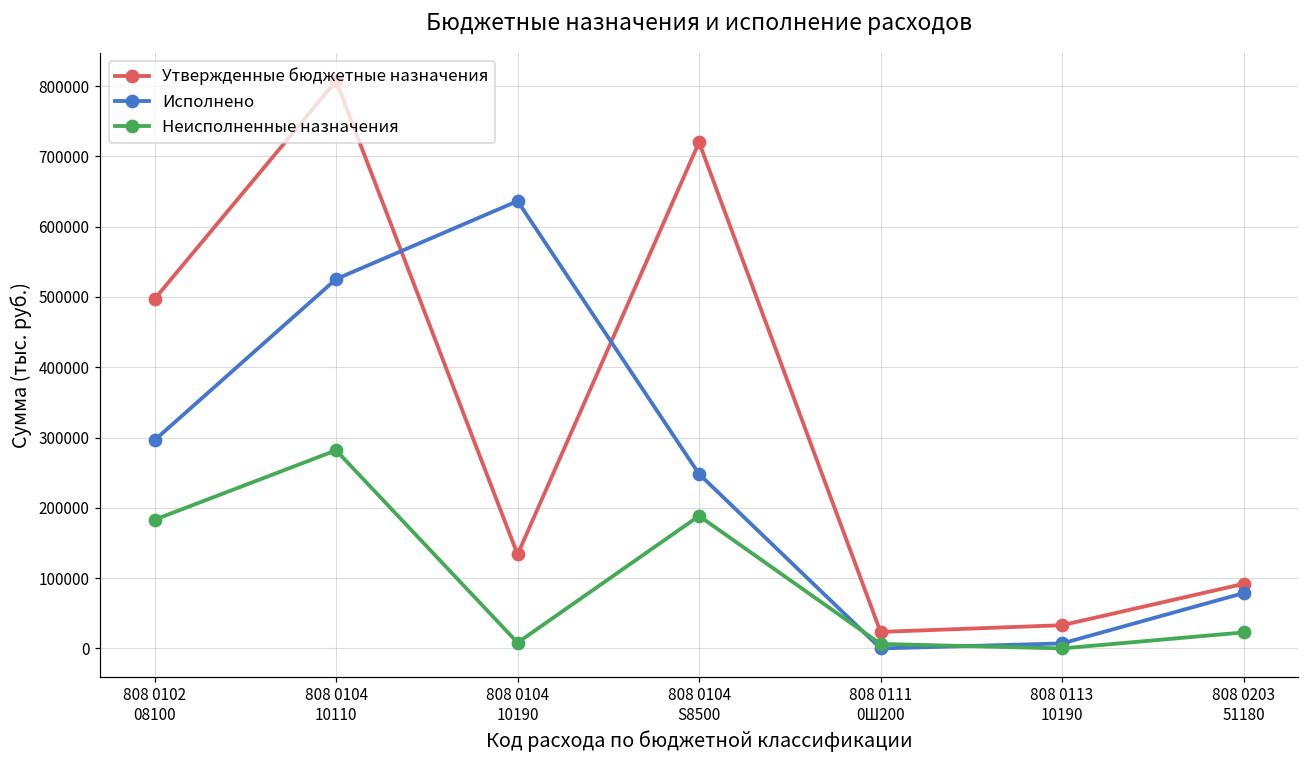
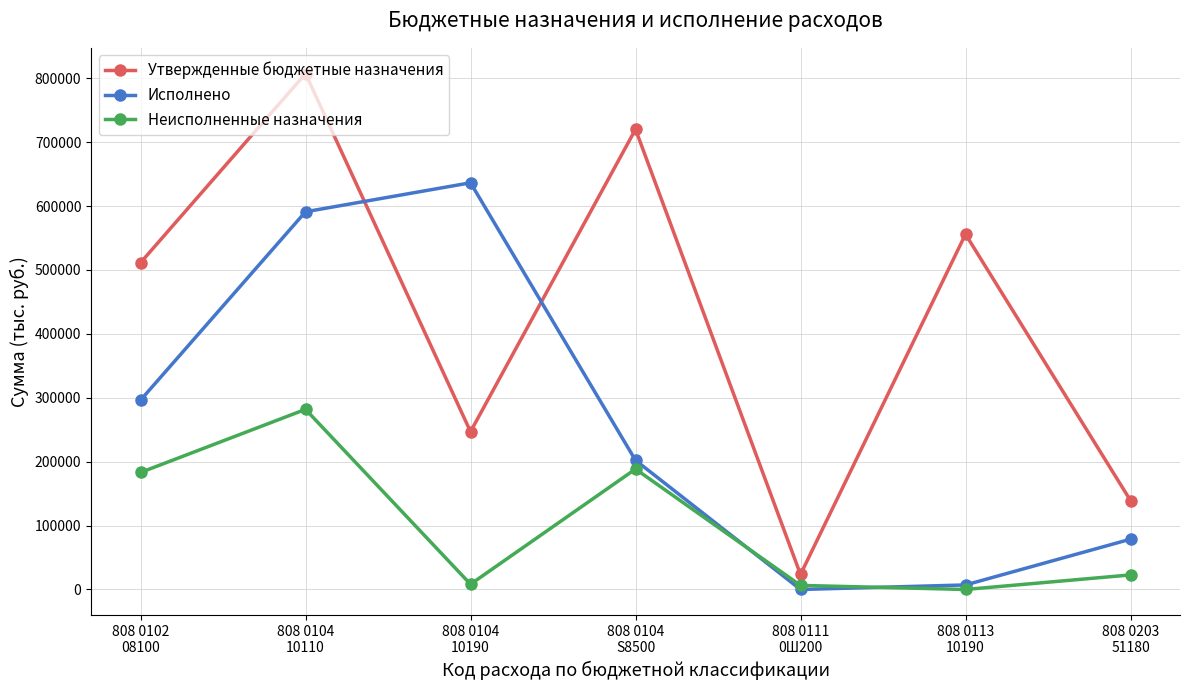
Утвержденные бюджетные назначения, 808 0102 08100: 500000 -> 510000
Исполнено, 808 0104 10110: 530000 -> 590000
Утвержденные бюджетные назначения, 808 0104 10190: 130000 -> 250000
Исполнено, 808 0104 S8500: 250000 -> 200000
Утвержденные бюджетные назначения, 808 0113 10190: 30000 -> 560000
Утвержденные бюджетные назначения, 808 0203 51180: 90000 -> 140000
